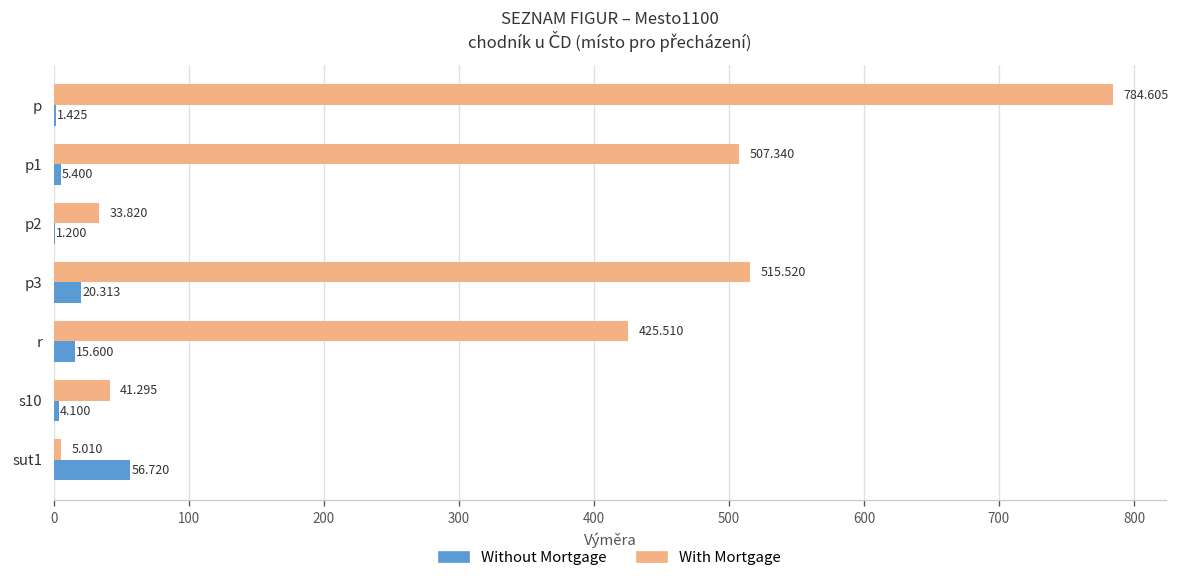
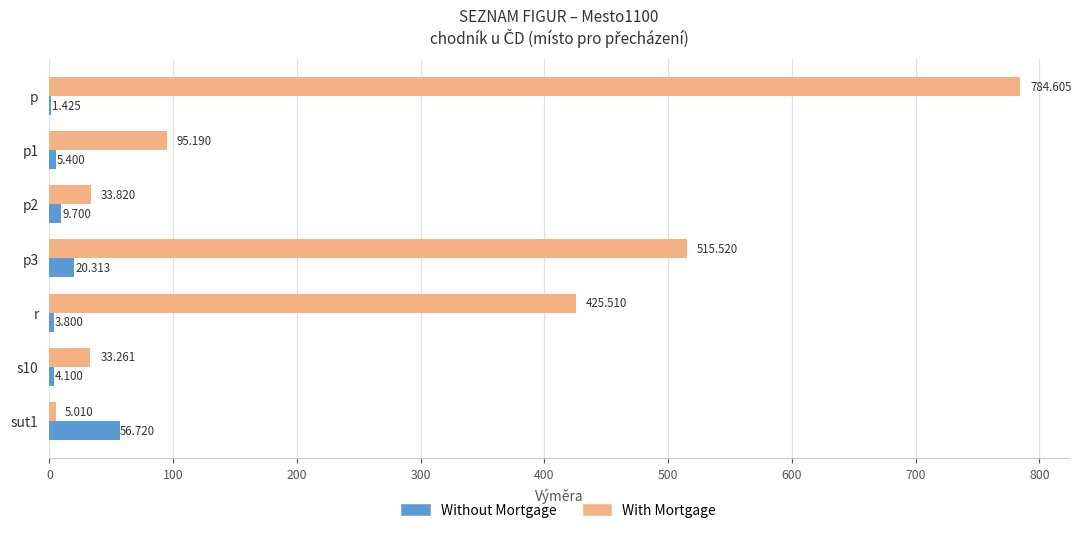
With Mortgage, p1: 507.340 -> 95.190
Without Mortgage, p2: 1.200 -> 9.700
Without Mortgage, r: 15.600 -> 3.800
With Mortgage, s10: 41.295 -> 33.261
